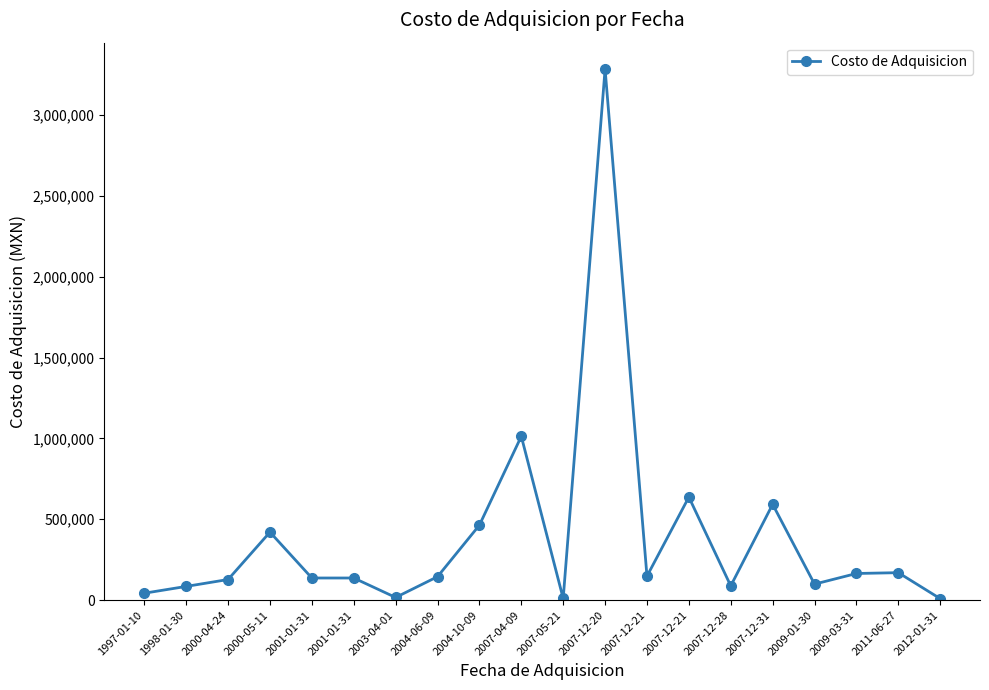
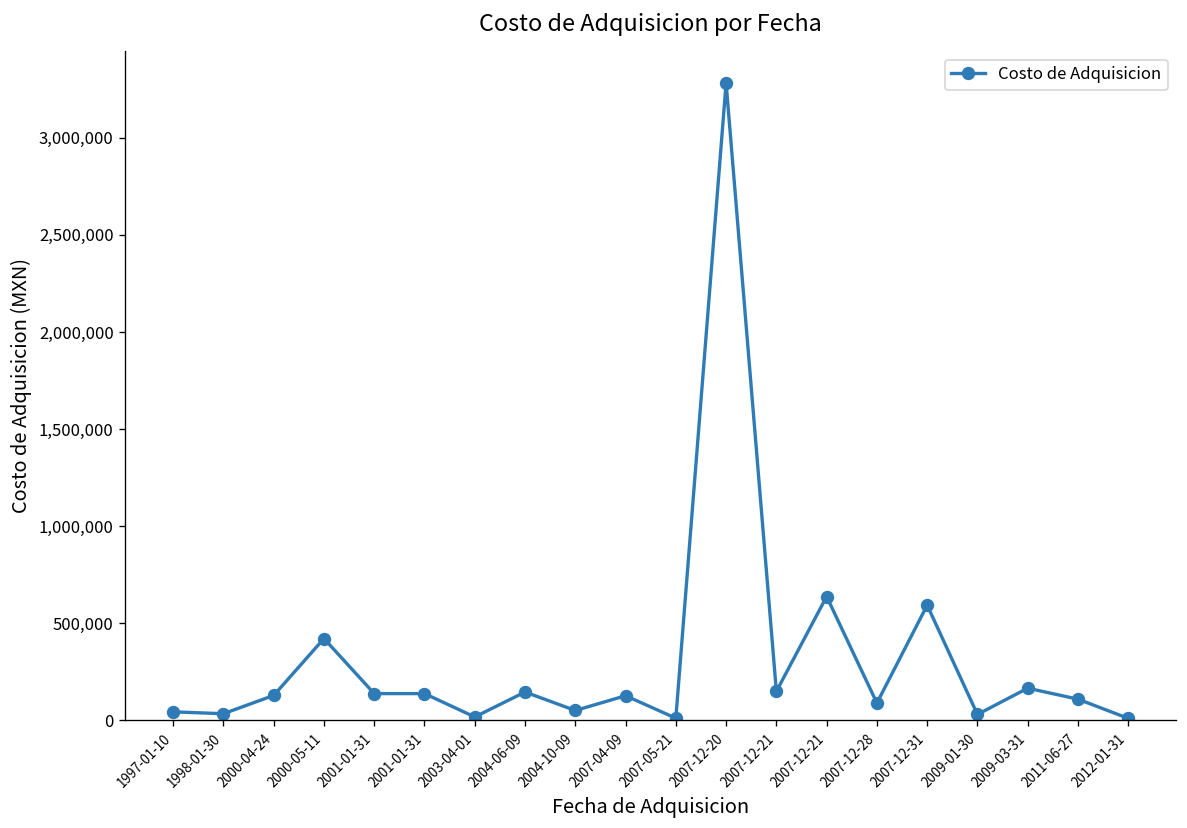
1998-01-30: 90,000 -> 30,000
2004-10-09: 460,000 -> 50,000
2007-04-09: 1,010,000 -> 130,000
2009-01-30: 100,000 -> 30,000
2011-06-27: 170,000 -> 110,000
